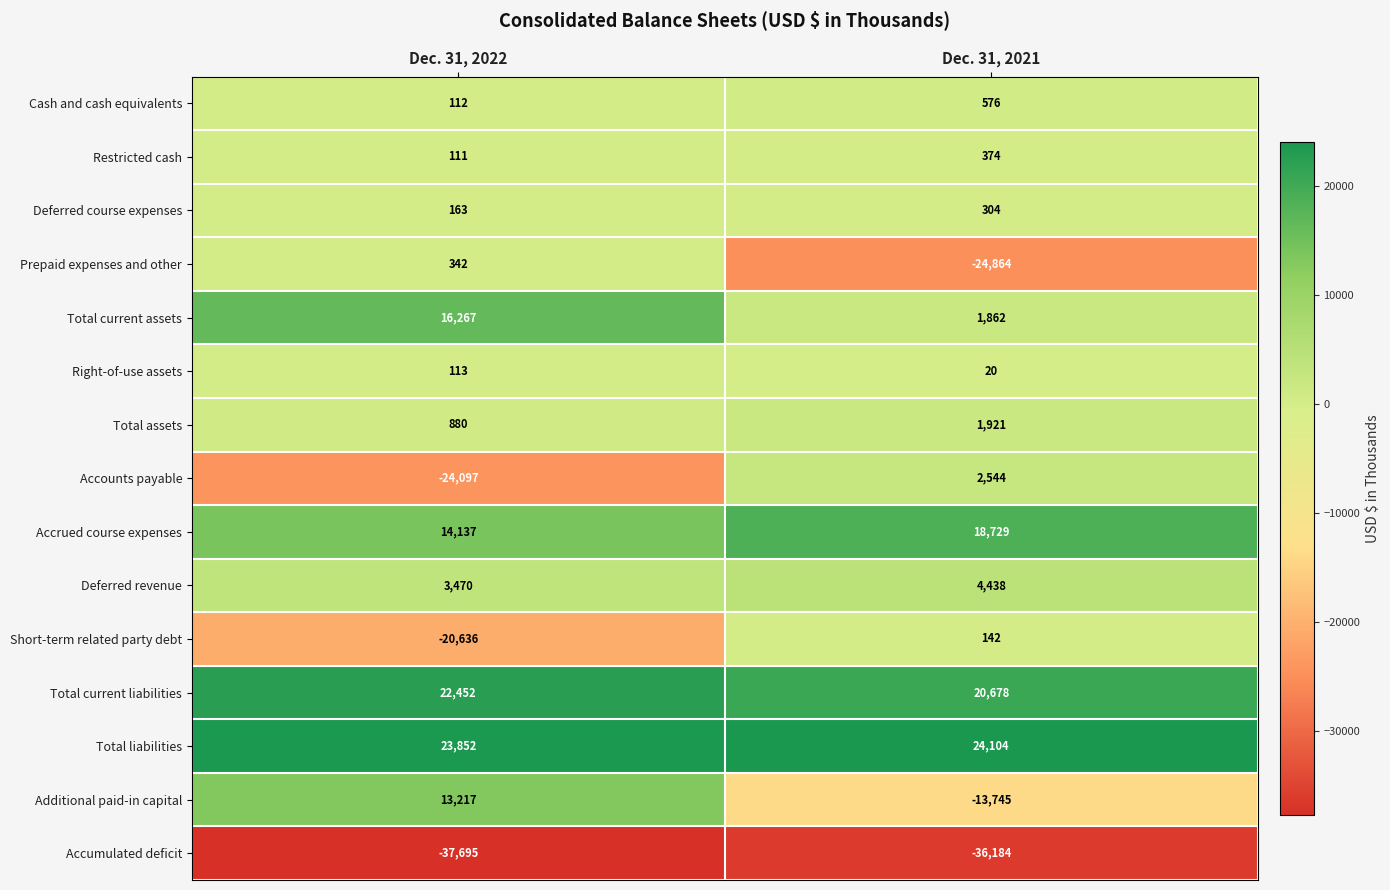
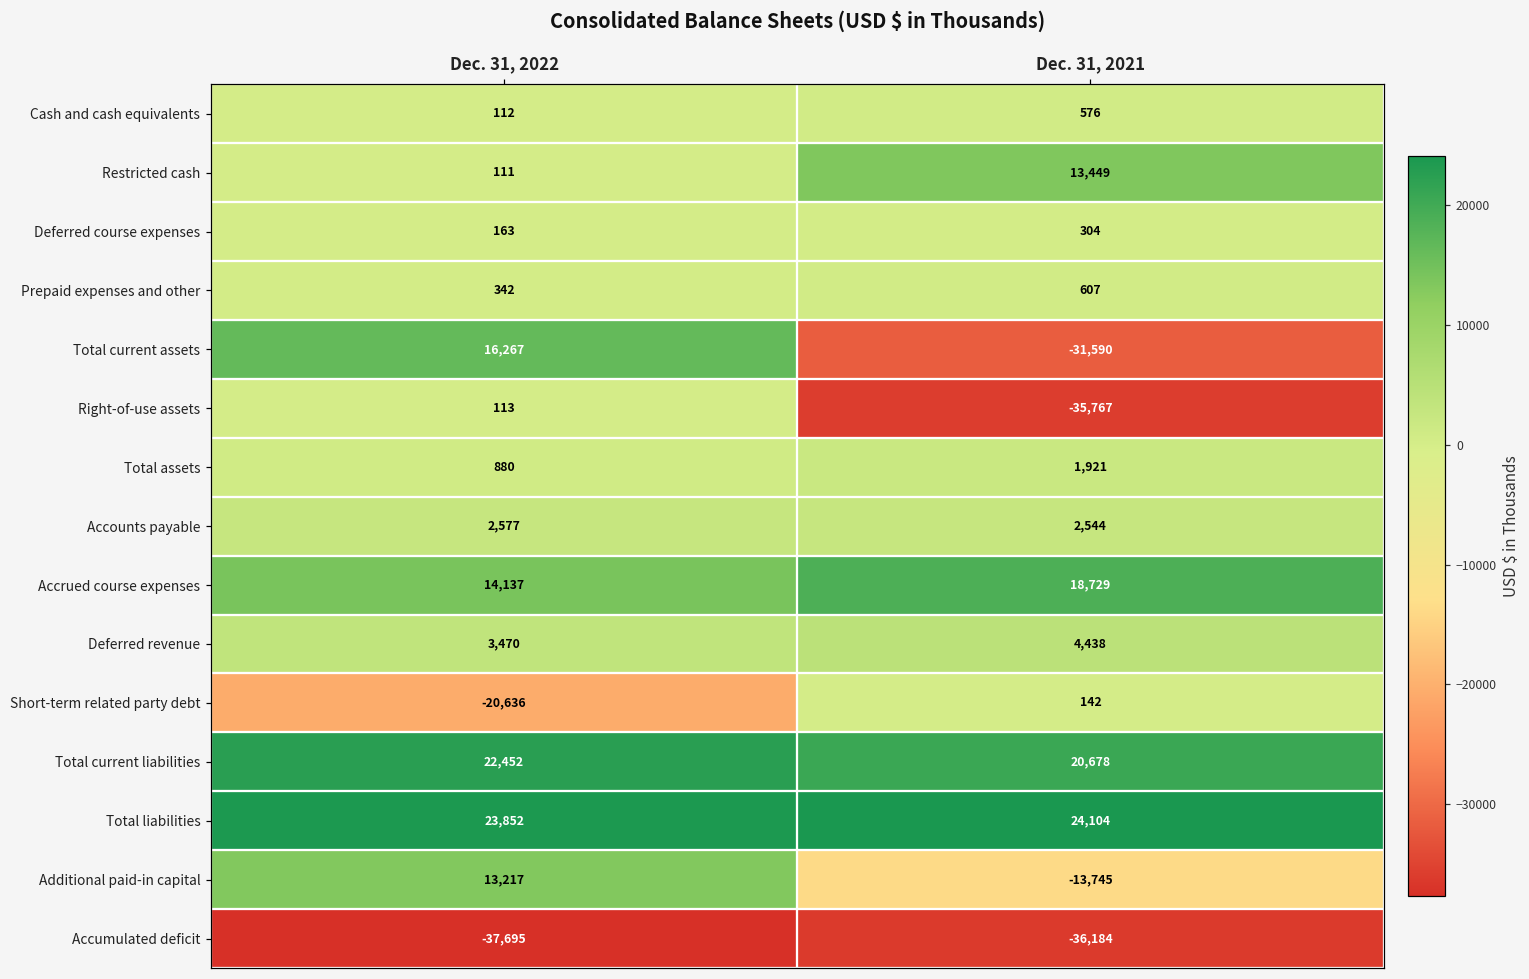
Restricted cash, Dec. 31, 2021: 374 -> 13,449
Prepaid expenses and other, Dec. 31, 2021: -24,864 -> 607
Total current assets, Dec. 31, 2021: 1,862 -> -31,590
Right-of-use assets, Dec. 31, 2021: 20 -> -35,767
Accounts payable, Dec. 31, 2022: -24,097 -> 2,577
